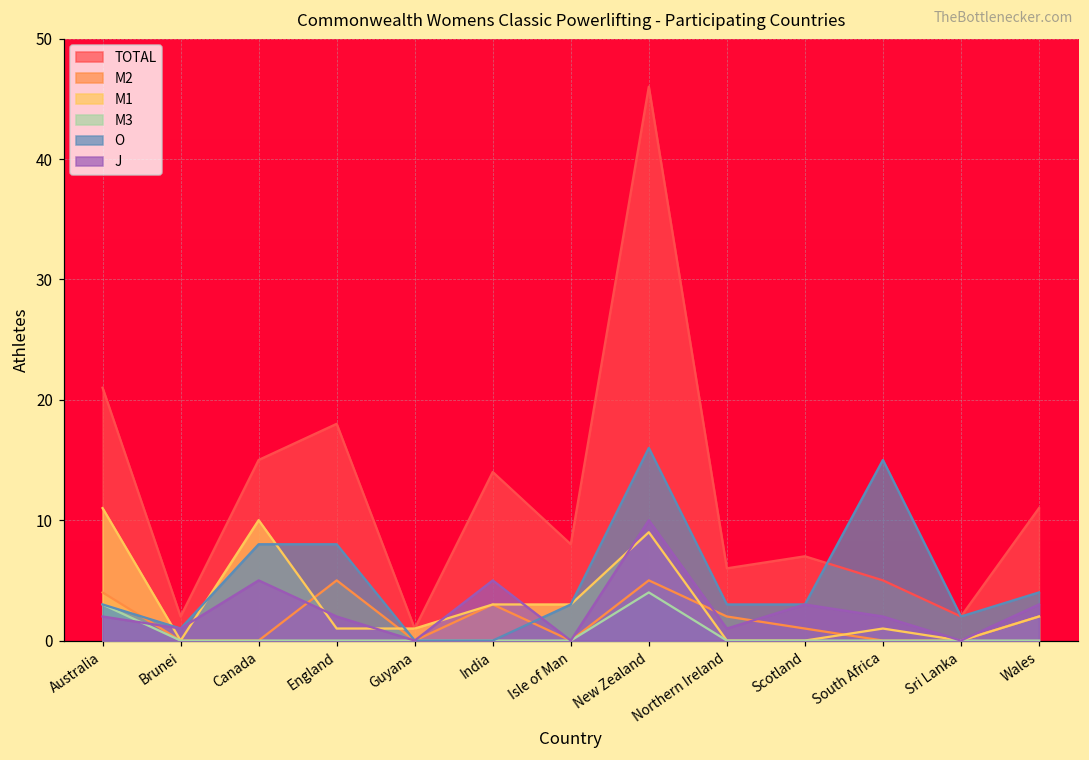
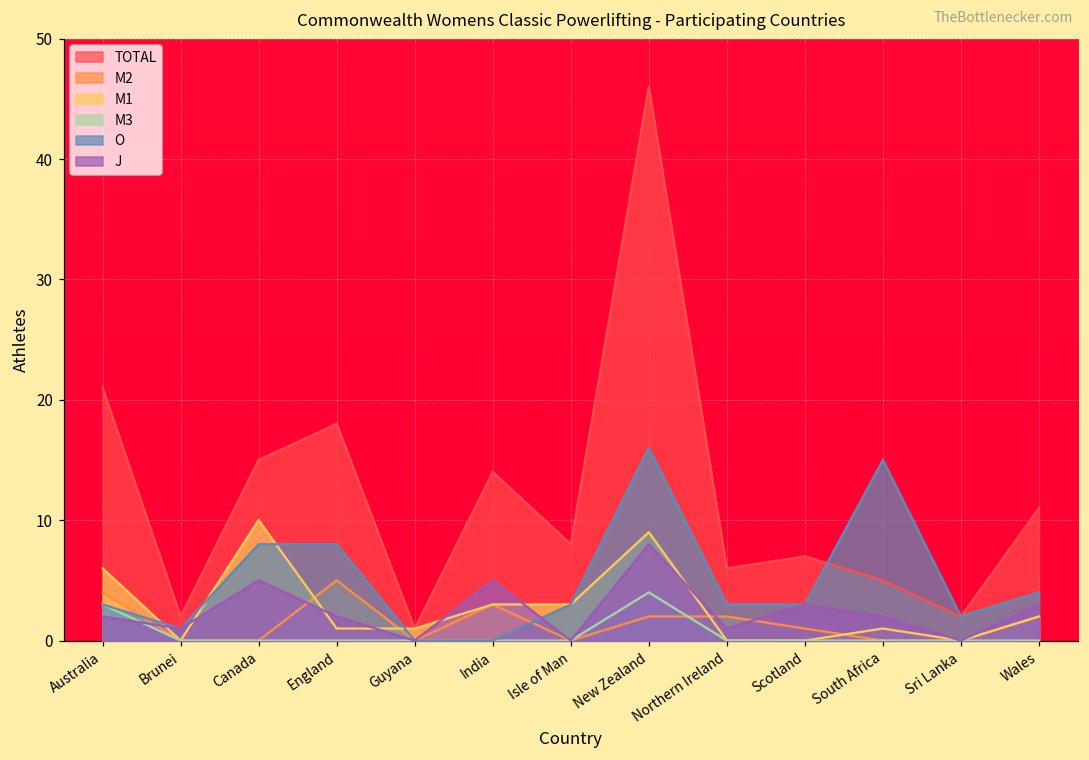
M1, Australia: 11 -> 6
M2, New Zealand: 5 -> 2
J, New Zealand: 10 -> 8
